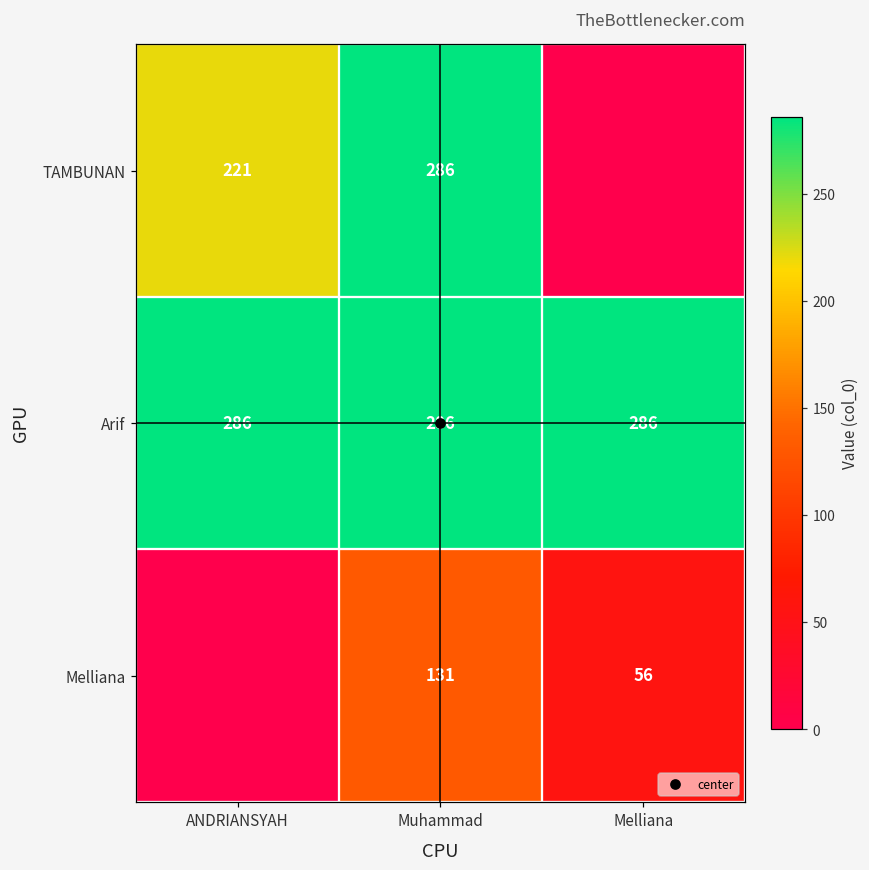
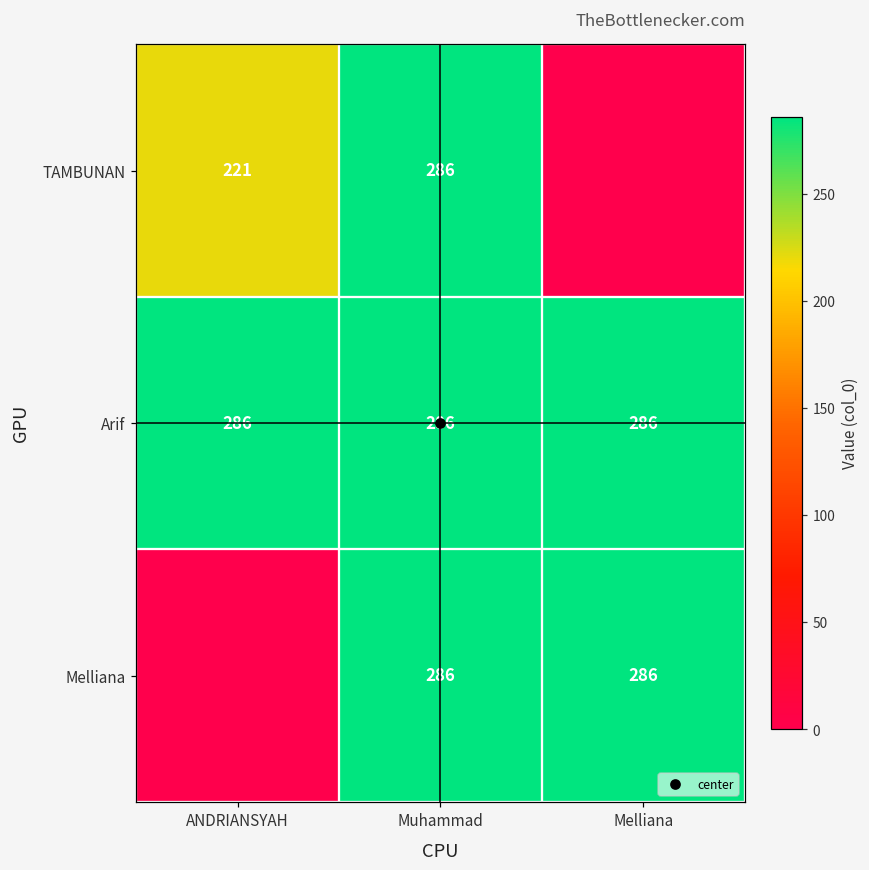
Melliana, Muhammad: 131 -> 286
Melliana, Melliana: 56 -> 286
